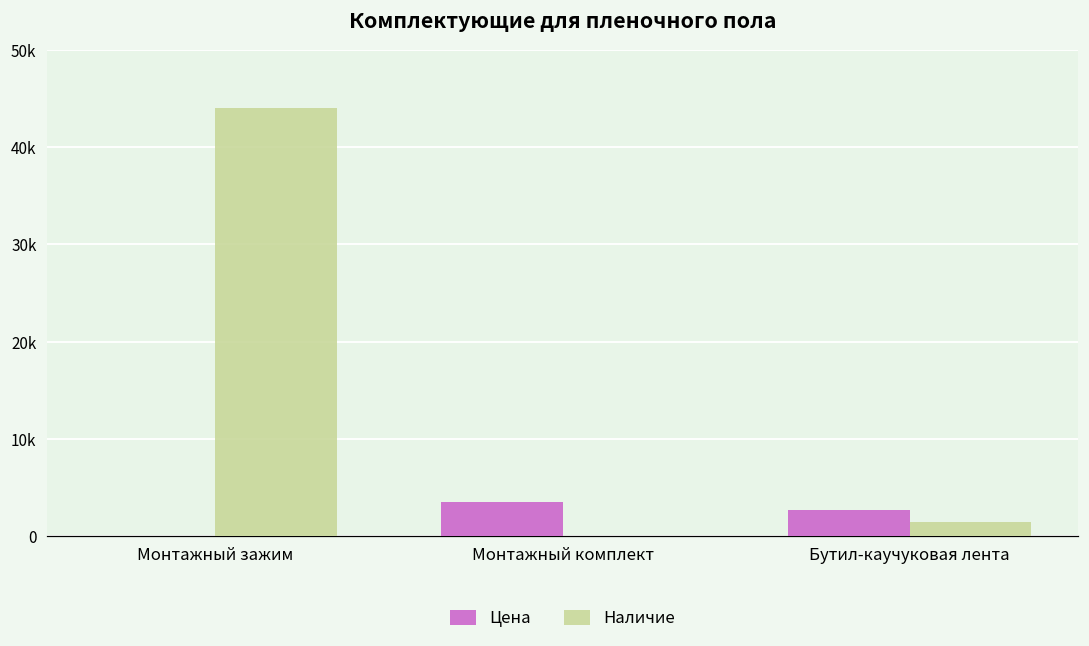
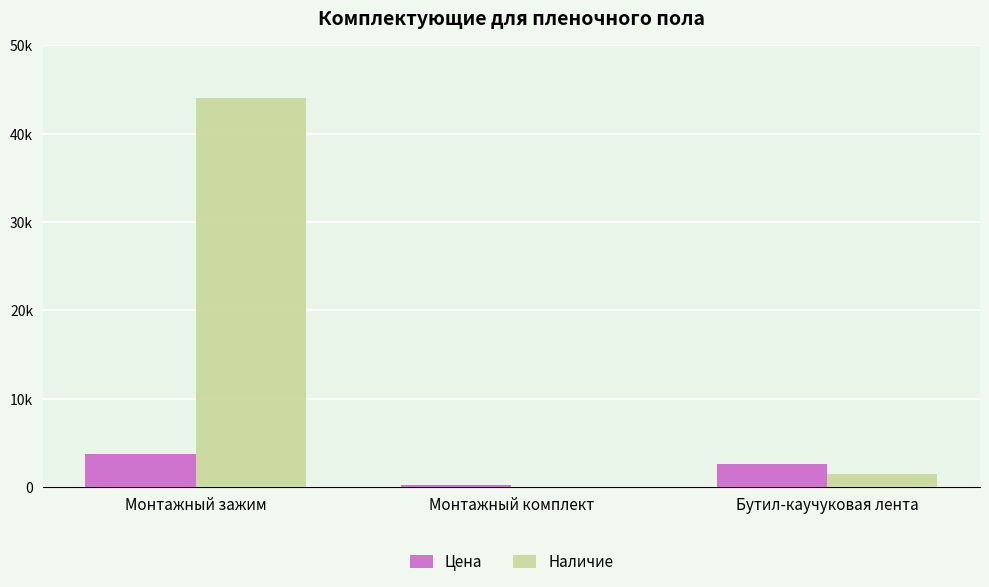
Цена, Монтажный зажим: 0 -> 4000
Цена, Монтажный комплект: 4000 -> 0
